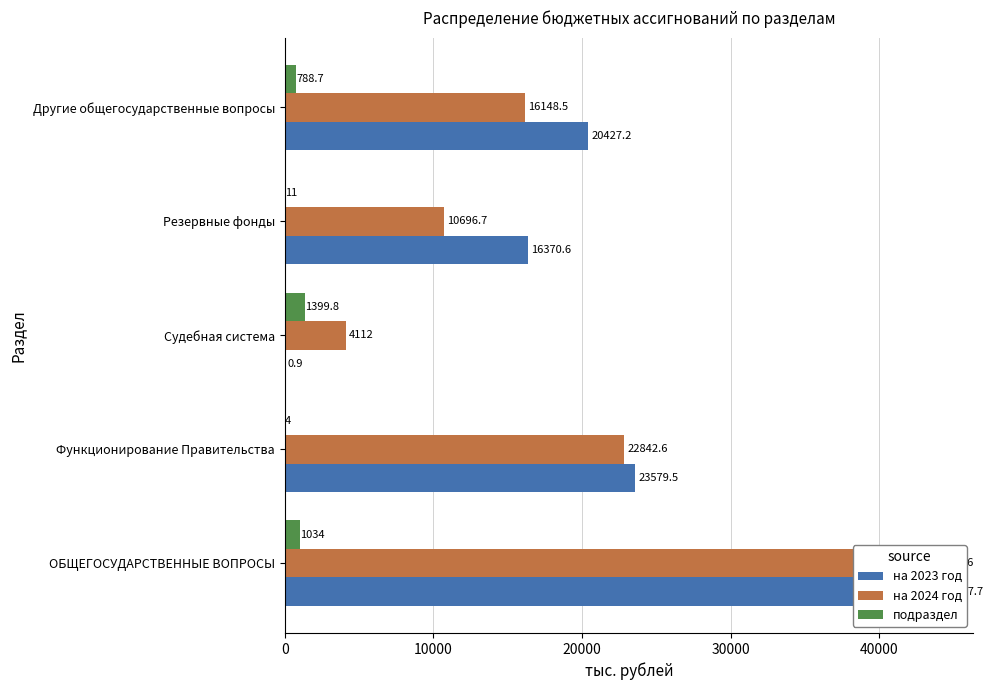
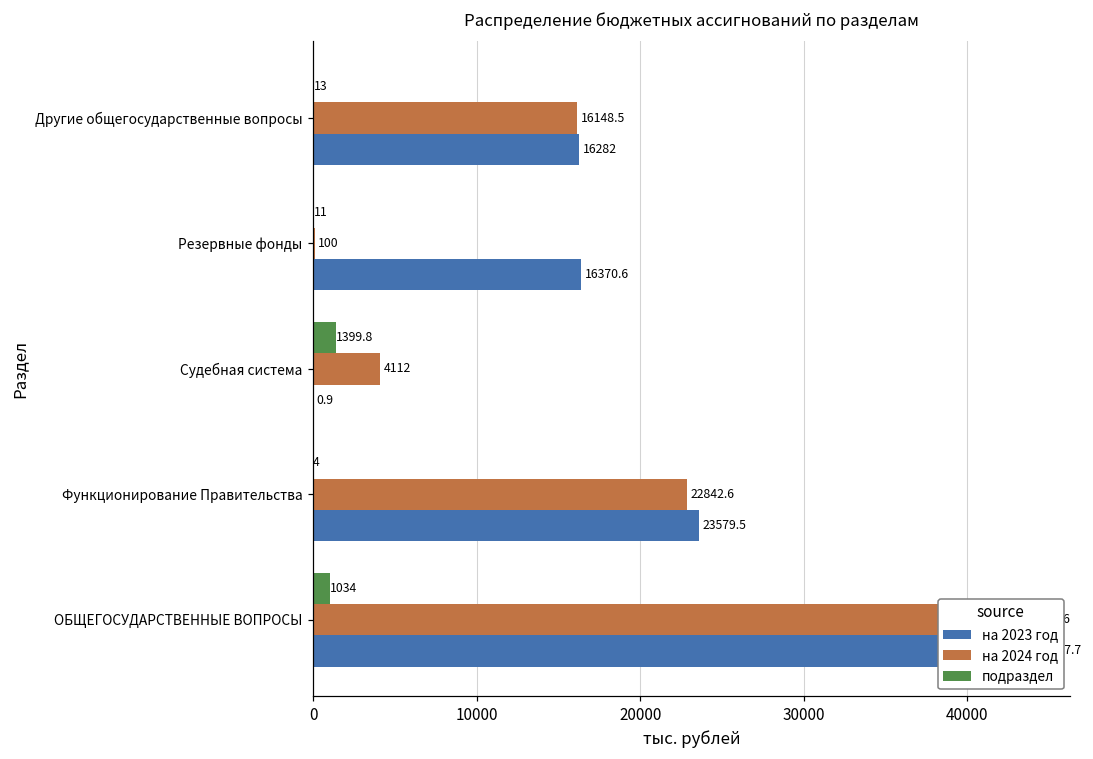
подраздел, Другие общегосударственные вопросы: 788.7 -> 13
на 2023 год, Другие общегосударственные вопросы: 20427.2 -> 16282
на 2024 год, Резервные фонды: 10696.7 -> 100
